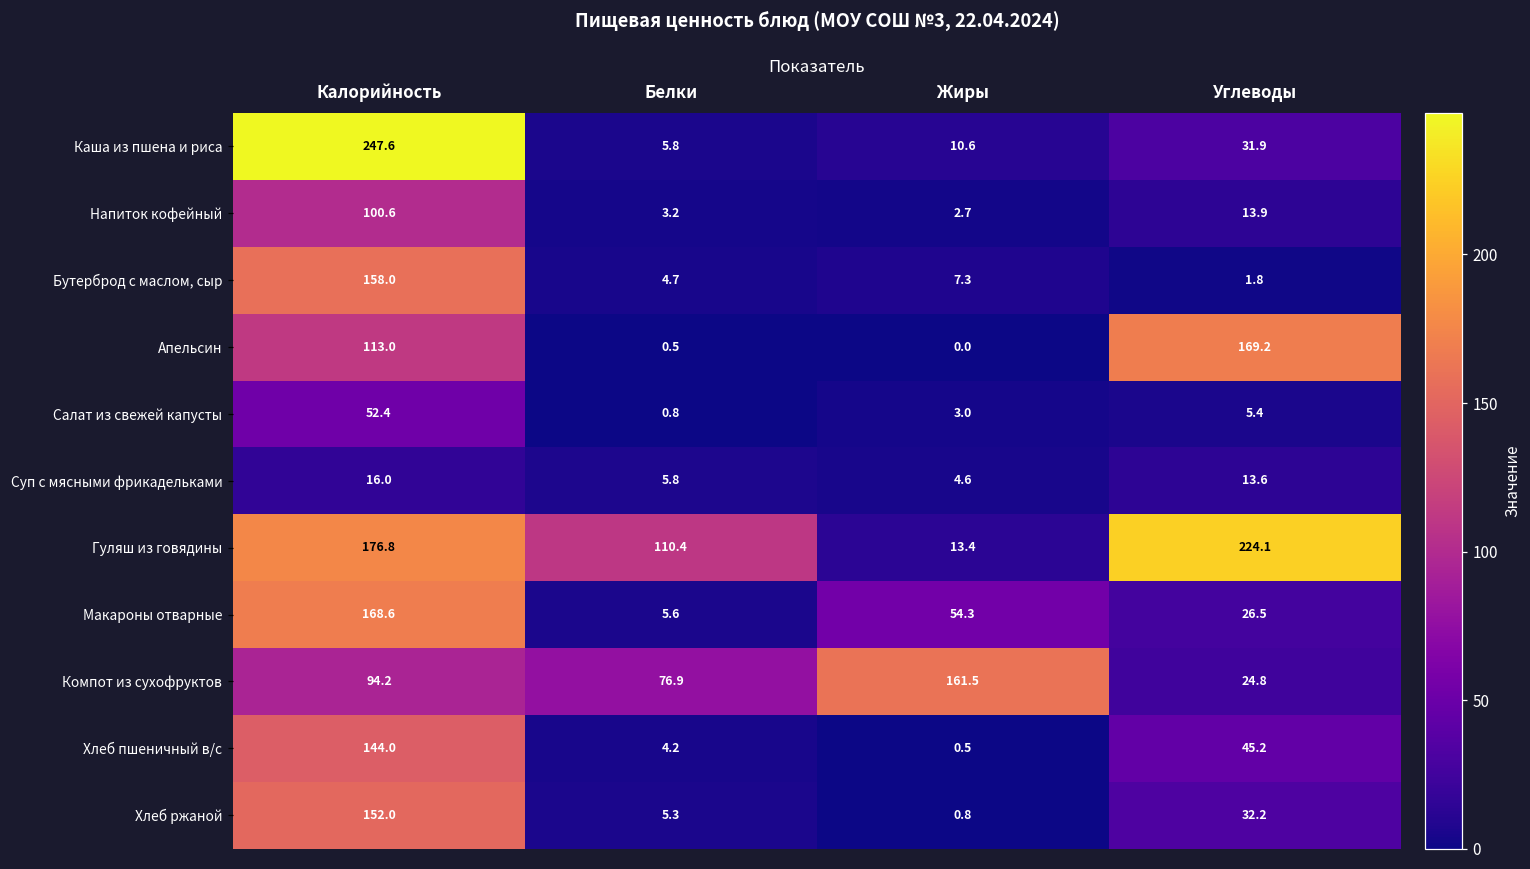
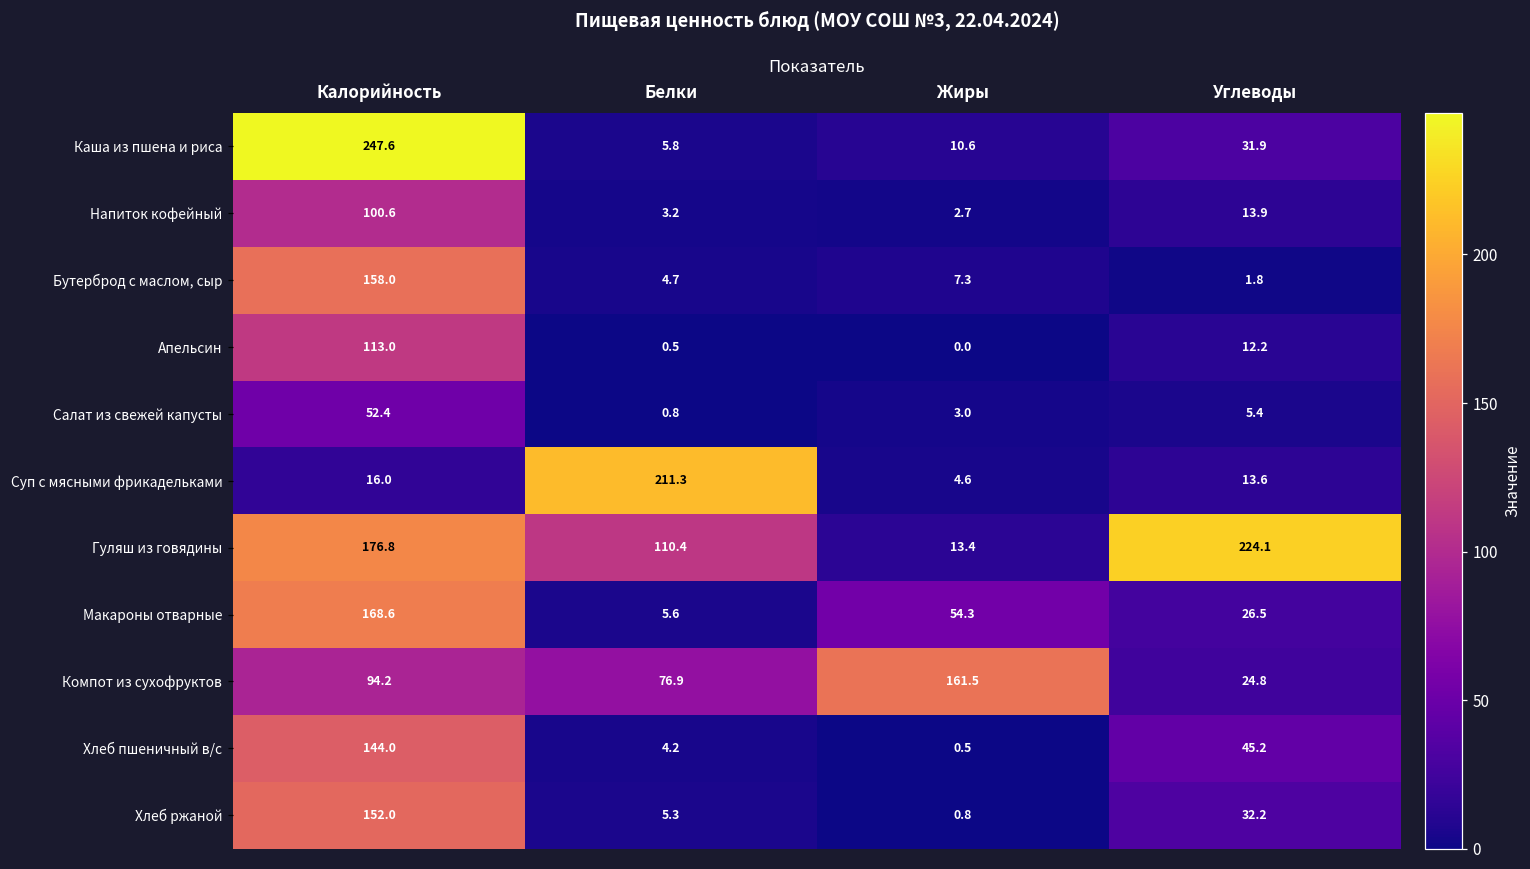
Апельсин, Углеводы: 169.2 -> 12.2
Суп с мясными фрикадельками, Белки: 5.8 -> 211.3
